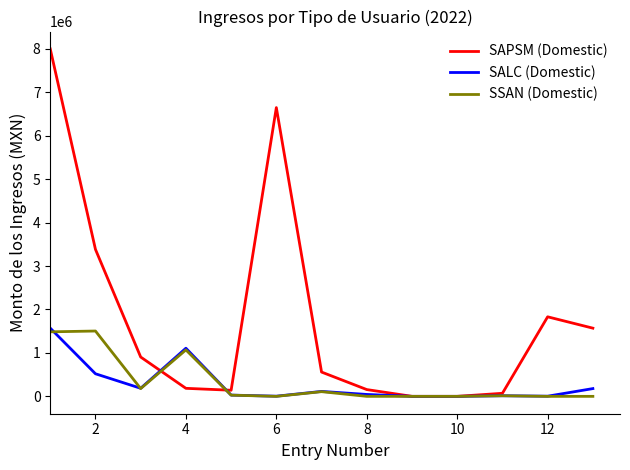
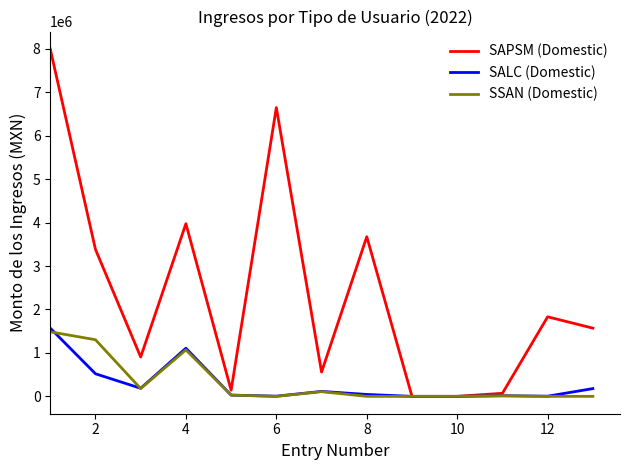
SSAN (Domestic), 2: 1500000 -> 1300000
SAPSM (Domestic), 4: 200000 -> 4000000
SAPSM (Domestic), 8: 200000 -> 3700000
